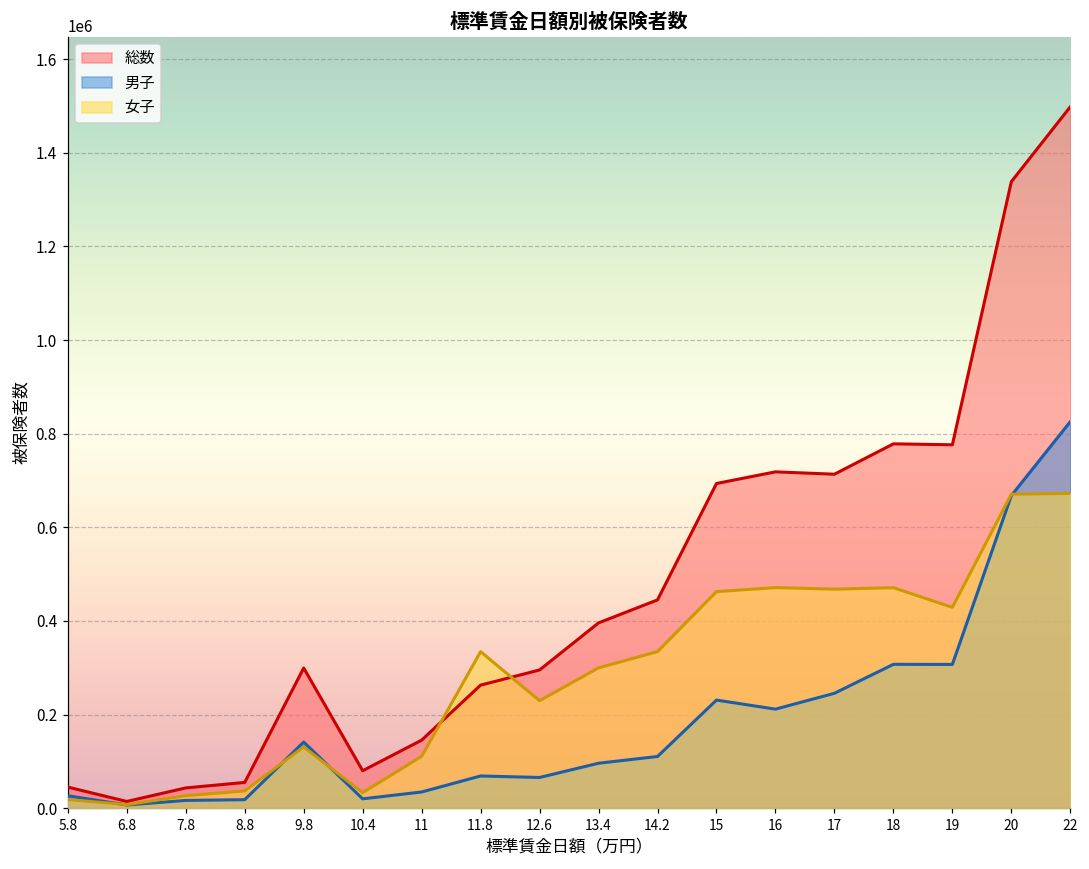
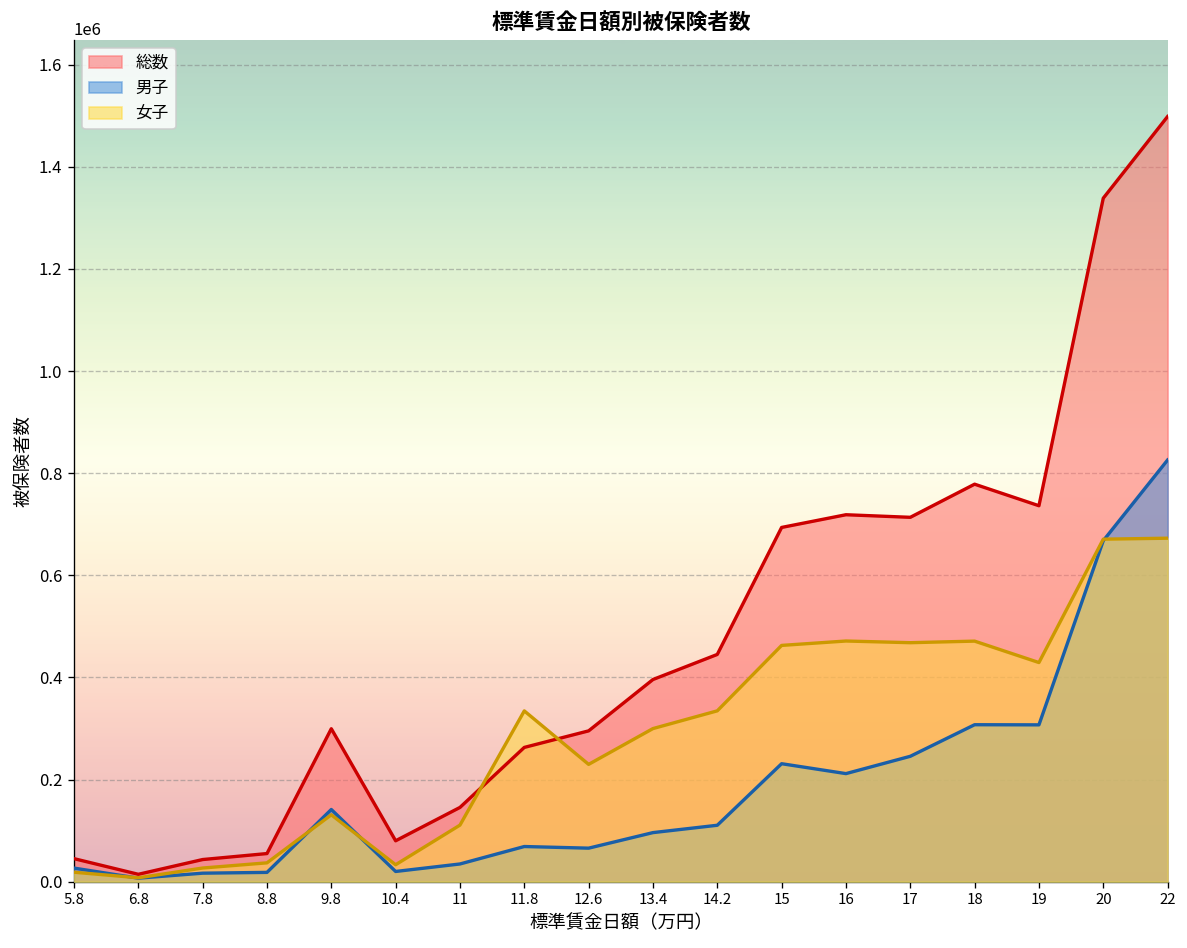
総数, 19: 780000 -> 740000
